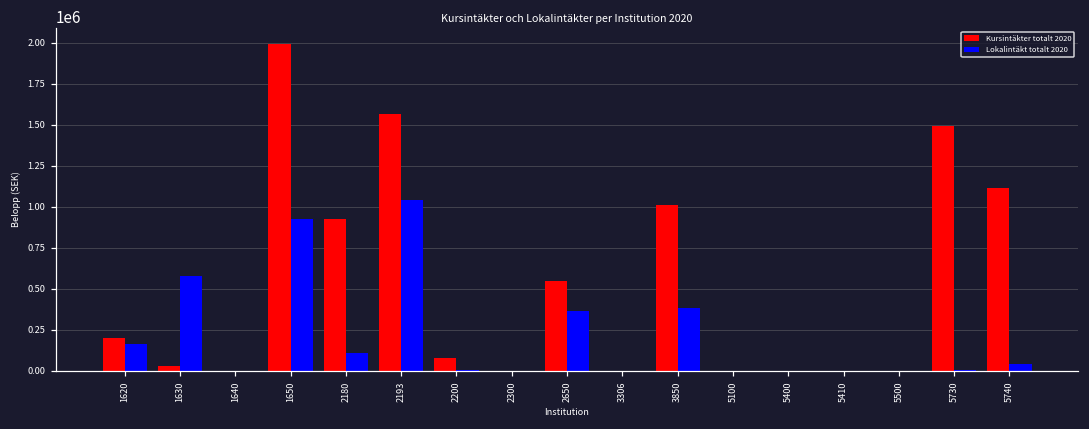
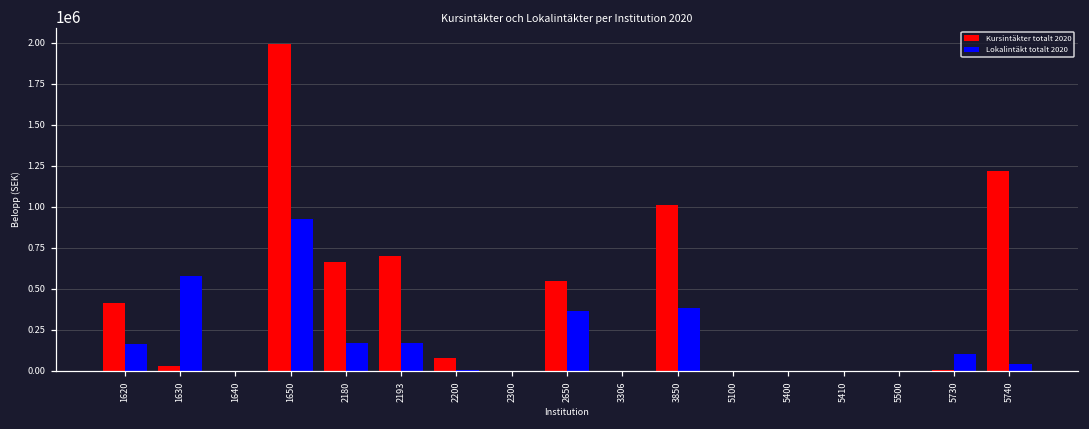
Kursintäkter totalt 2020, 1620: 200000 -> 410000
Kursintäkter totalt 2020, 2180: 920000 -> 670000
Lokalintäkt totalt 2020, 2180: 110000 -> 170000
Kursintäkter totalt 2020, 2193: 1570000 -> 700000
Lokalintäkt totalt 2020, 2193: 1040000 -> 170000
Kursintäkter totalt 2020, 5730: 1490000 -> 10000
Lokalintäkt totalt 2020, 5730: 0 -> 100000
Kursintäkter totalt 2020, 5740: 1110000 -> 1220000
